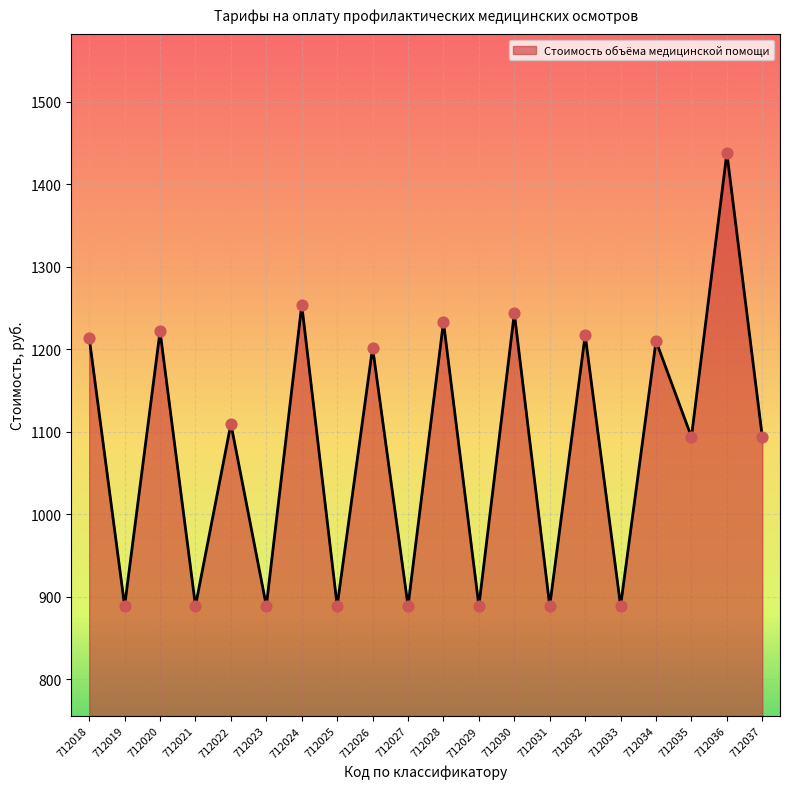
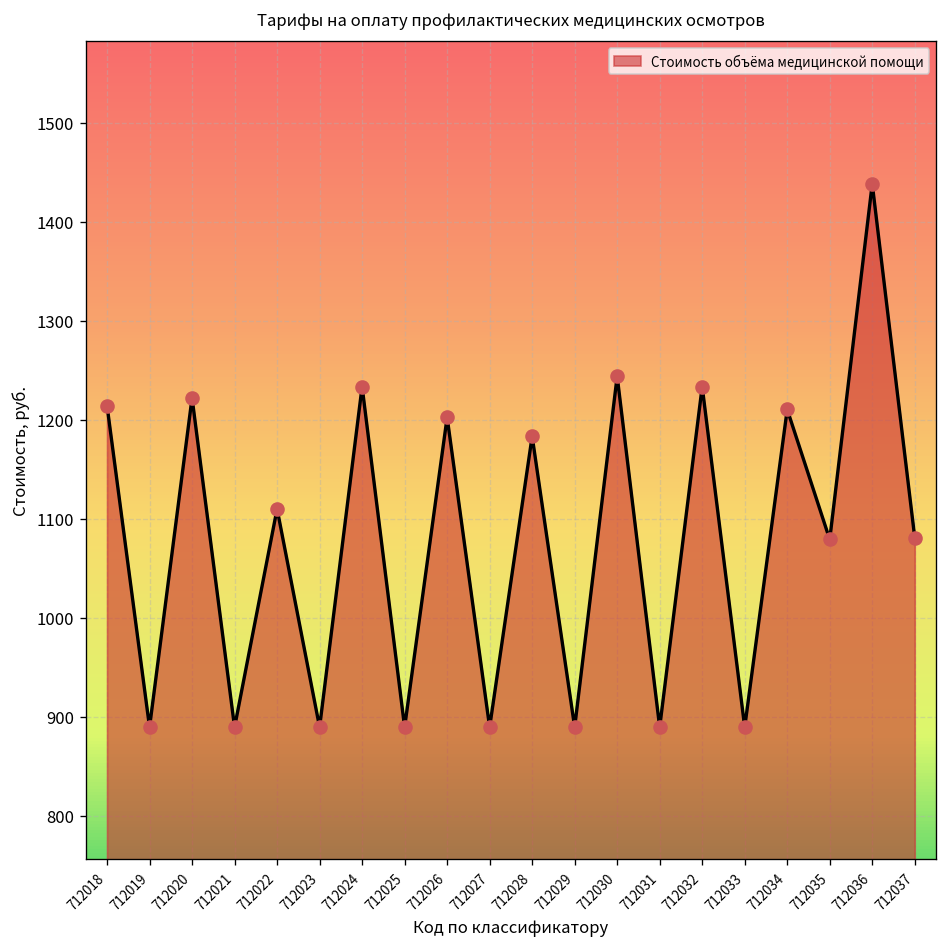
712024: 1250 -> 1230
712028: 1230 -> 1180
712032: 1220 -> 1230
712035: 1090 -> 1080
712037: 1090 -> 1080
